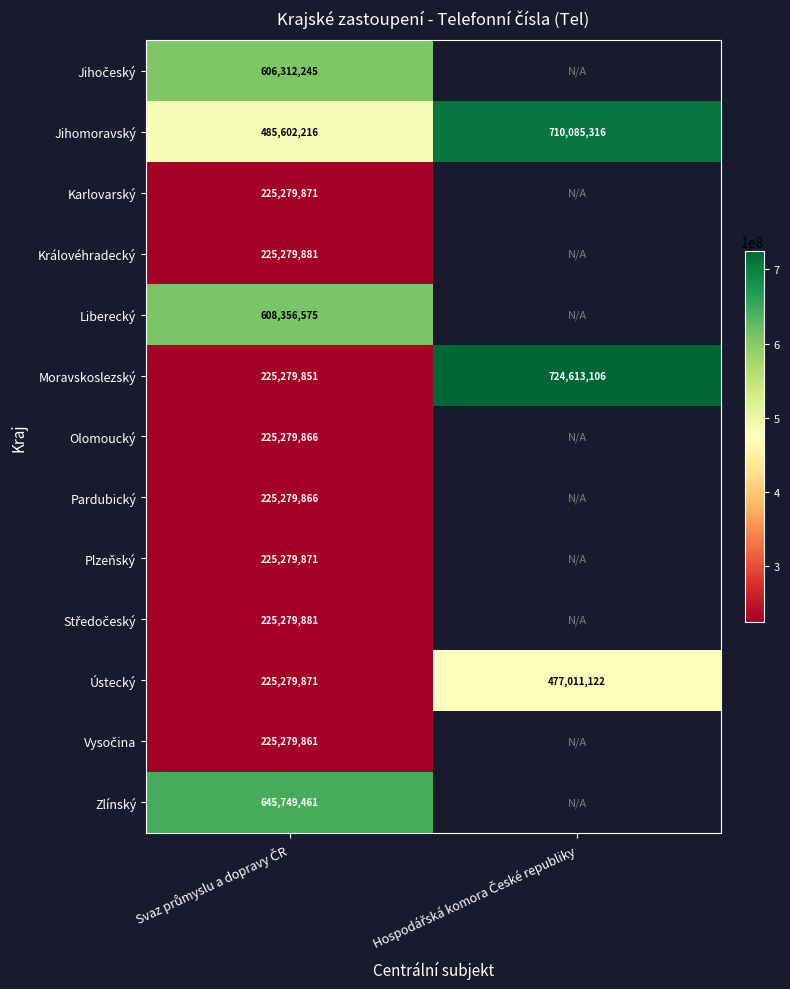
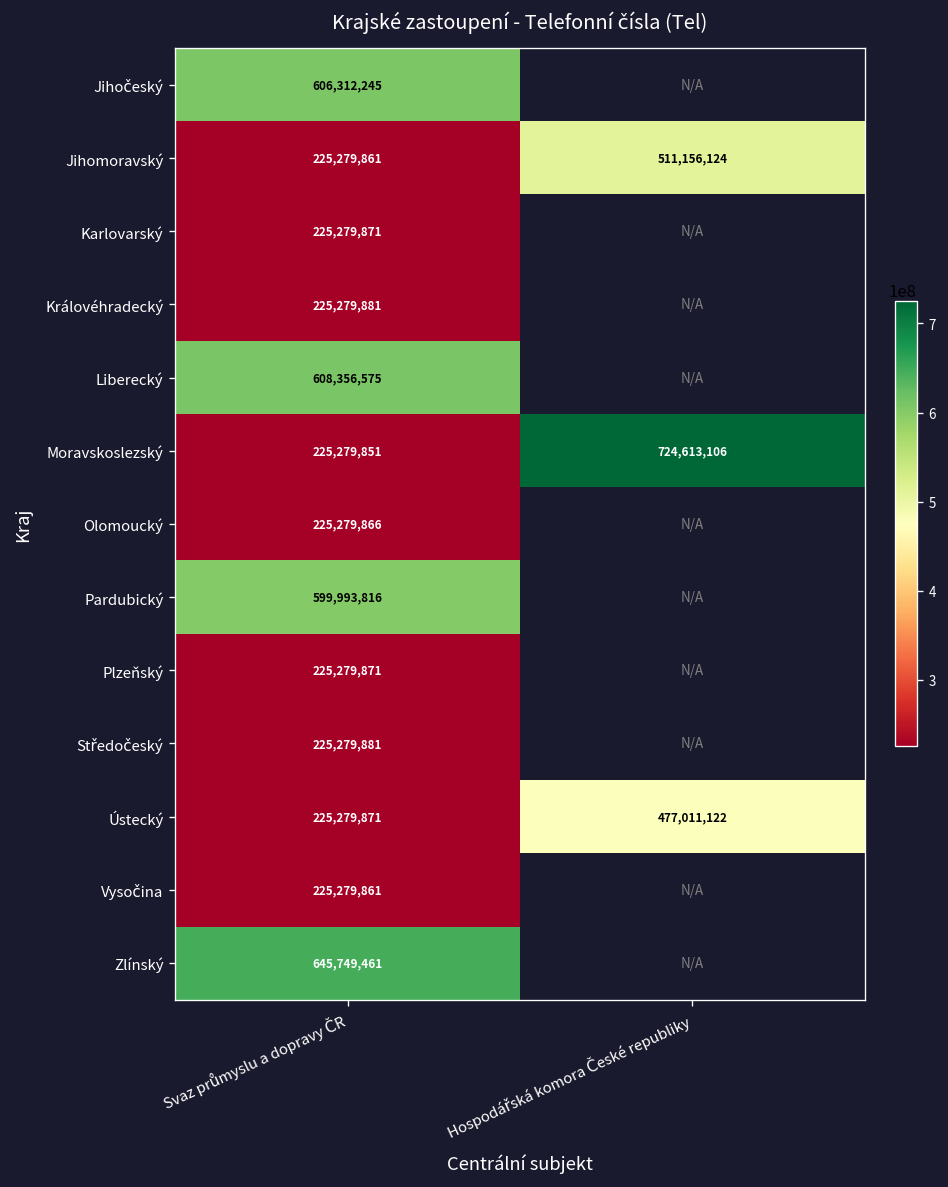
Jihomoravský, Svaz průmyslu a dopravy ČR: 485,602,216 -> 225,279,861
Jihomoravský, Hospodářská komora České republiky: 710,085,316 -> 511,156,124
Pardubický, Svaz průmyslu a dopravy ČR: 225,279,866 -> 599,993,816
